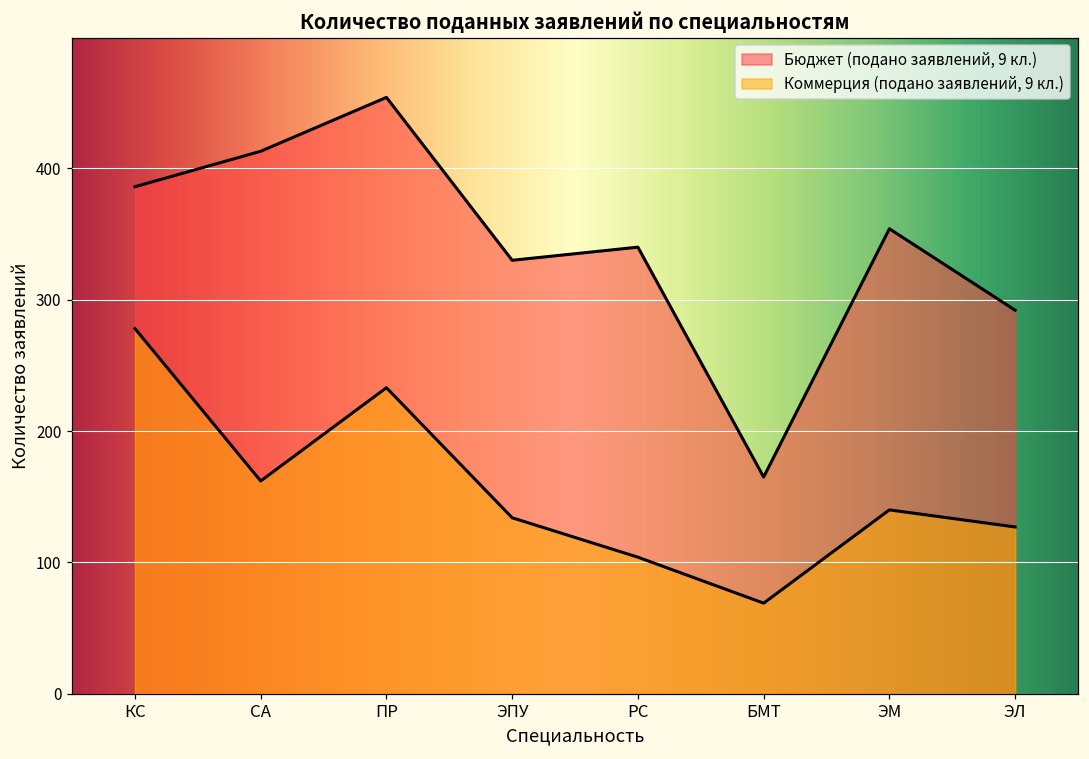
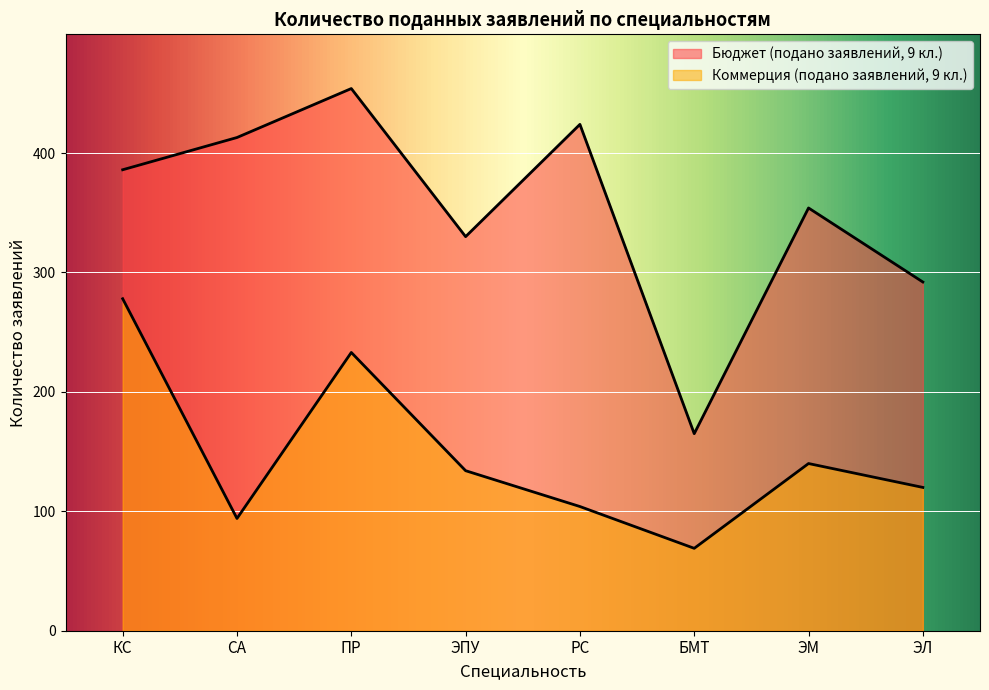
Коммерция (подано заявлений, 9 кл.), СА: 162 -> 94
Бюджет (подано заявлений, 9 кл.), РС: 340 -> 424
Коммерция (подано заявлений, 9 кл.), ЭЛ: 127 -> 120
